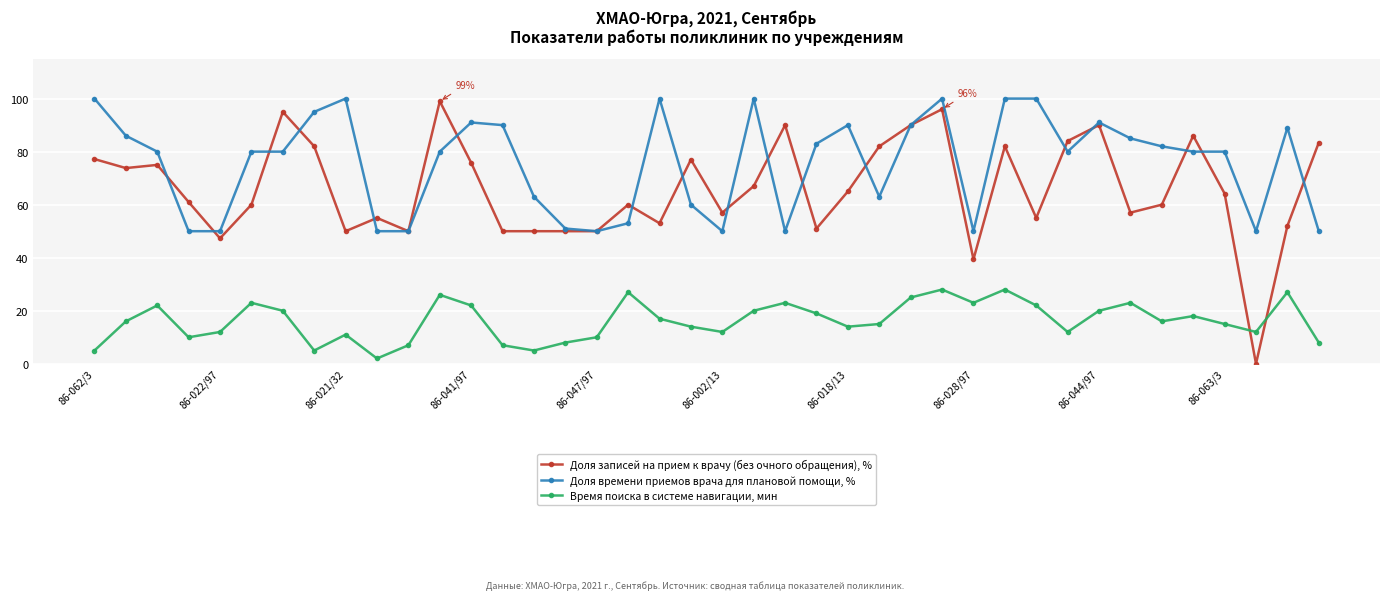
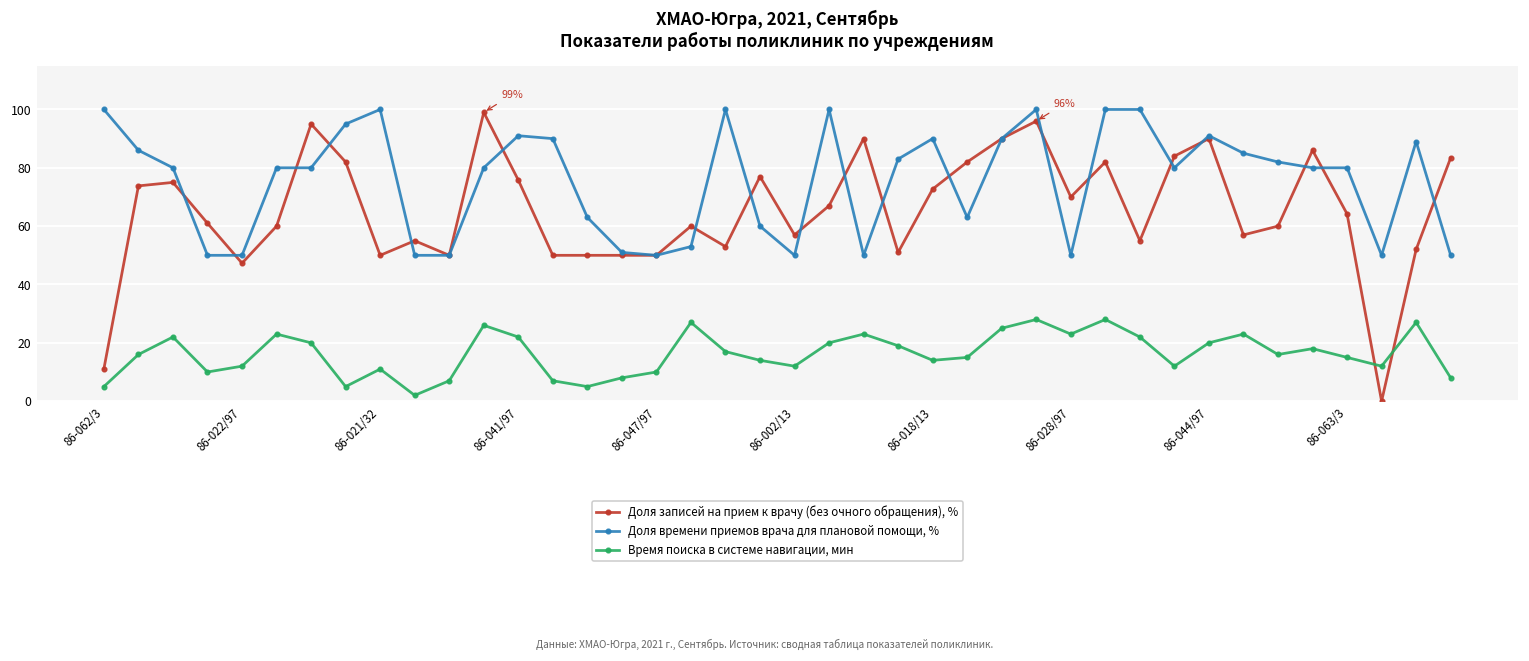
Доля записей на прием к врачу (без очного обращения), %, 86-062/3: 77 -> 11
Доля записей на прием к врачу (без очного обращения), %, 86-018/13: 65 -> 73
Доля записей на прием к врачу (без очного обращения), %, 86-028/97: 39 -> 70
